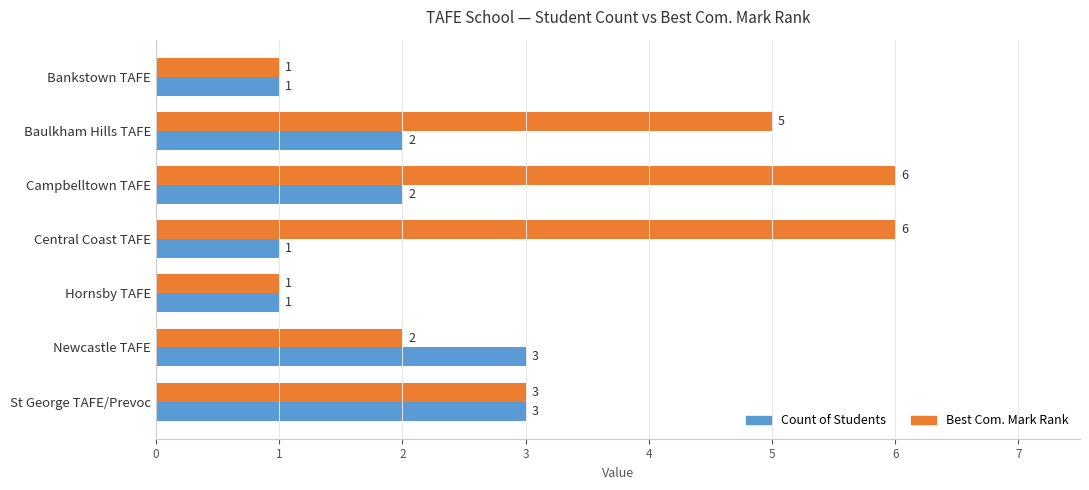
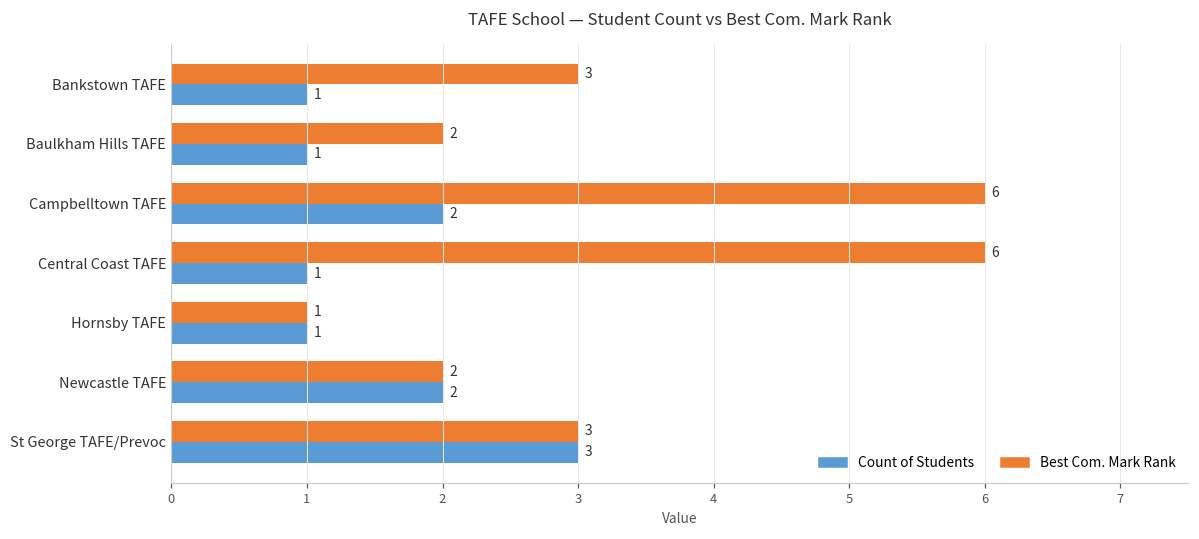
Best Com. Mark Rank, Bankstown TAFE: 1 -> 3
Best Com. Mark Rank, Baulkham Hills TAFE: 5 -> 2
Count of Students, Baulkham Hills TAFE: 2 -> 1
Count of Students, Newcastle TAFE: 3 -> 2
